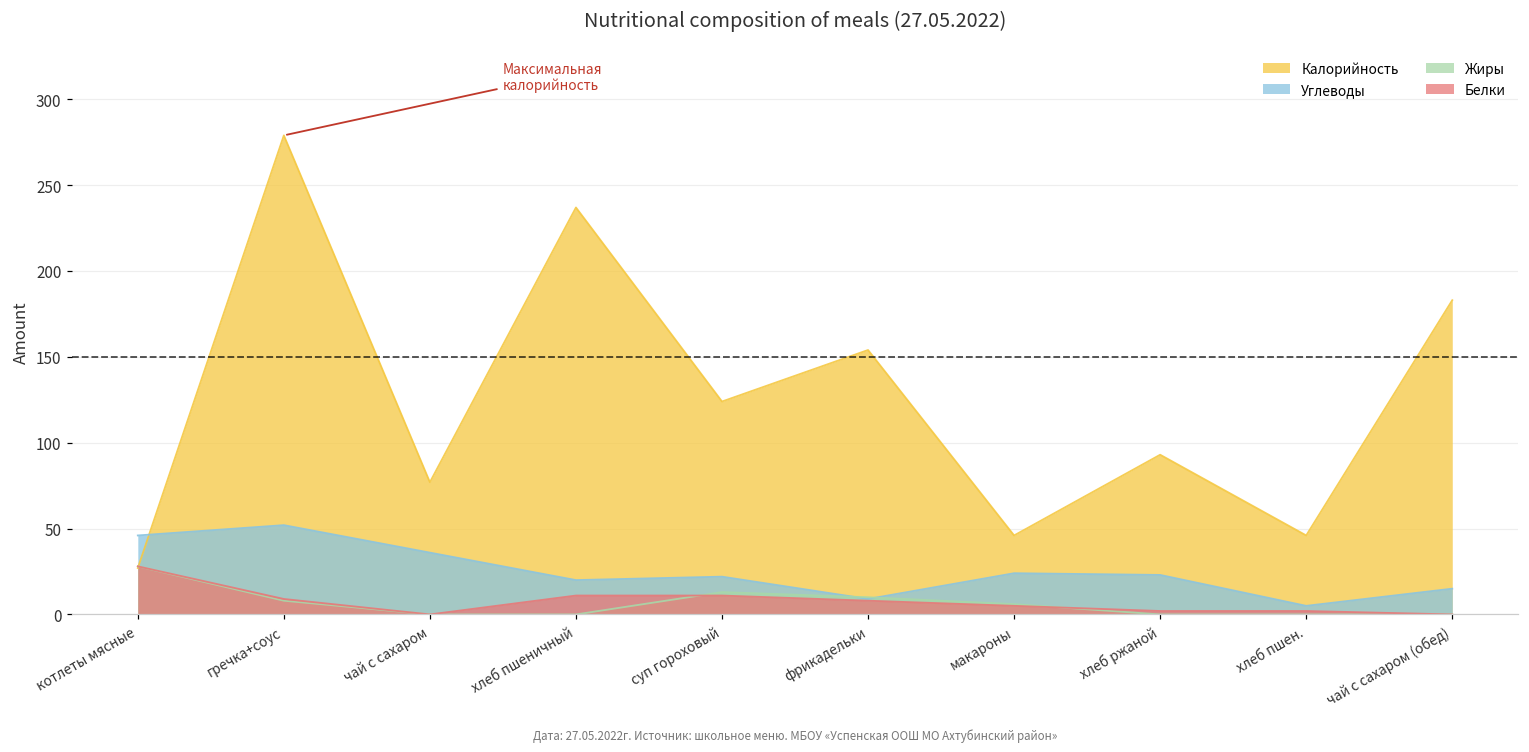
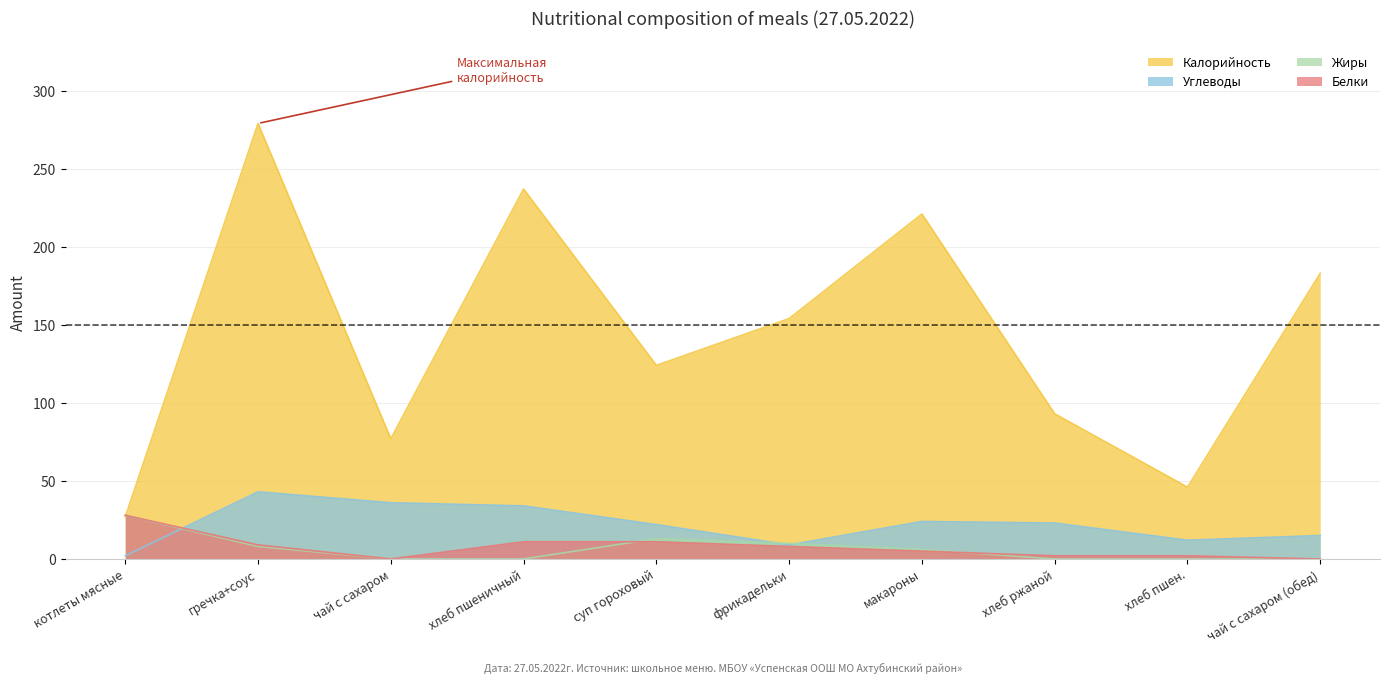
Углеводы, котлеты мясные: 46 -> 2
Углеводы, гречка+соус: 52 -> 43
Углеводы, хлеб пшеничный: 20 -> 34
Калорийность, макароны: 46 -> 221
Углеводы, хлеб пшен.: 5 -> 12
